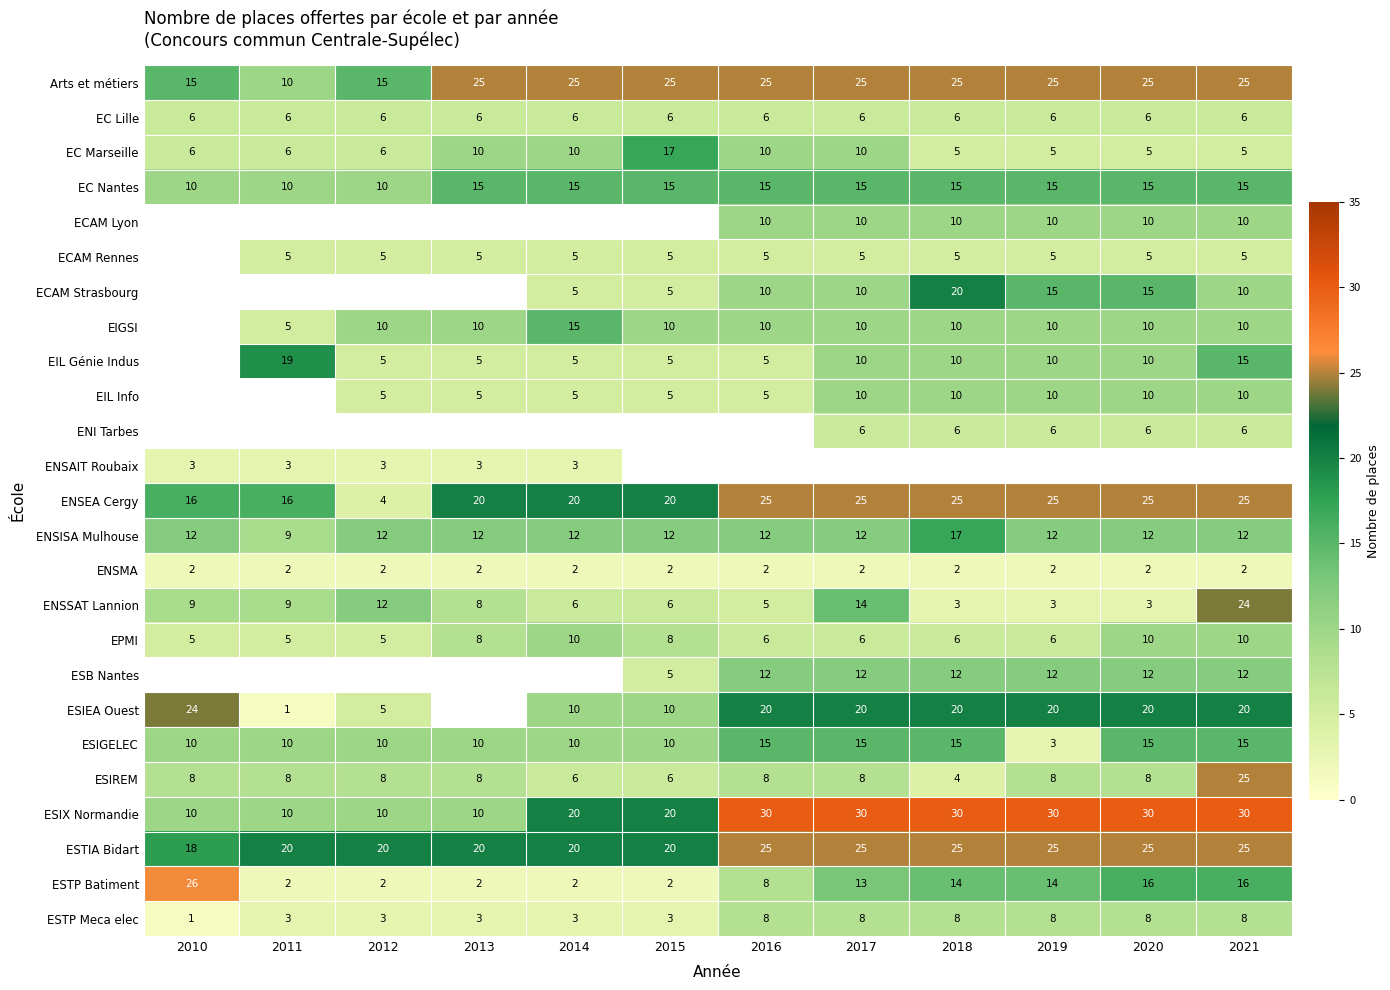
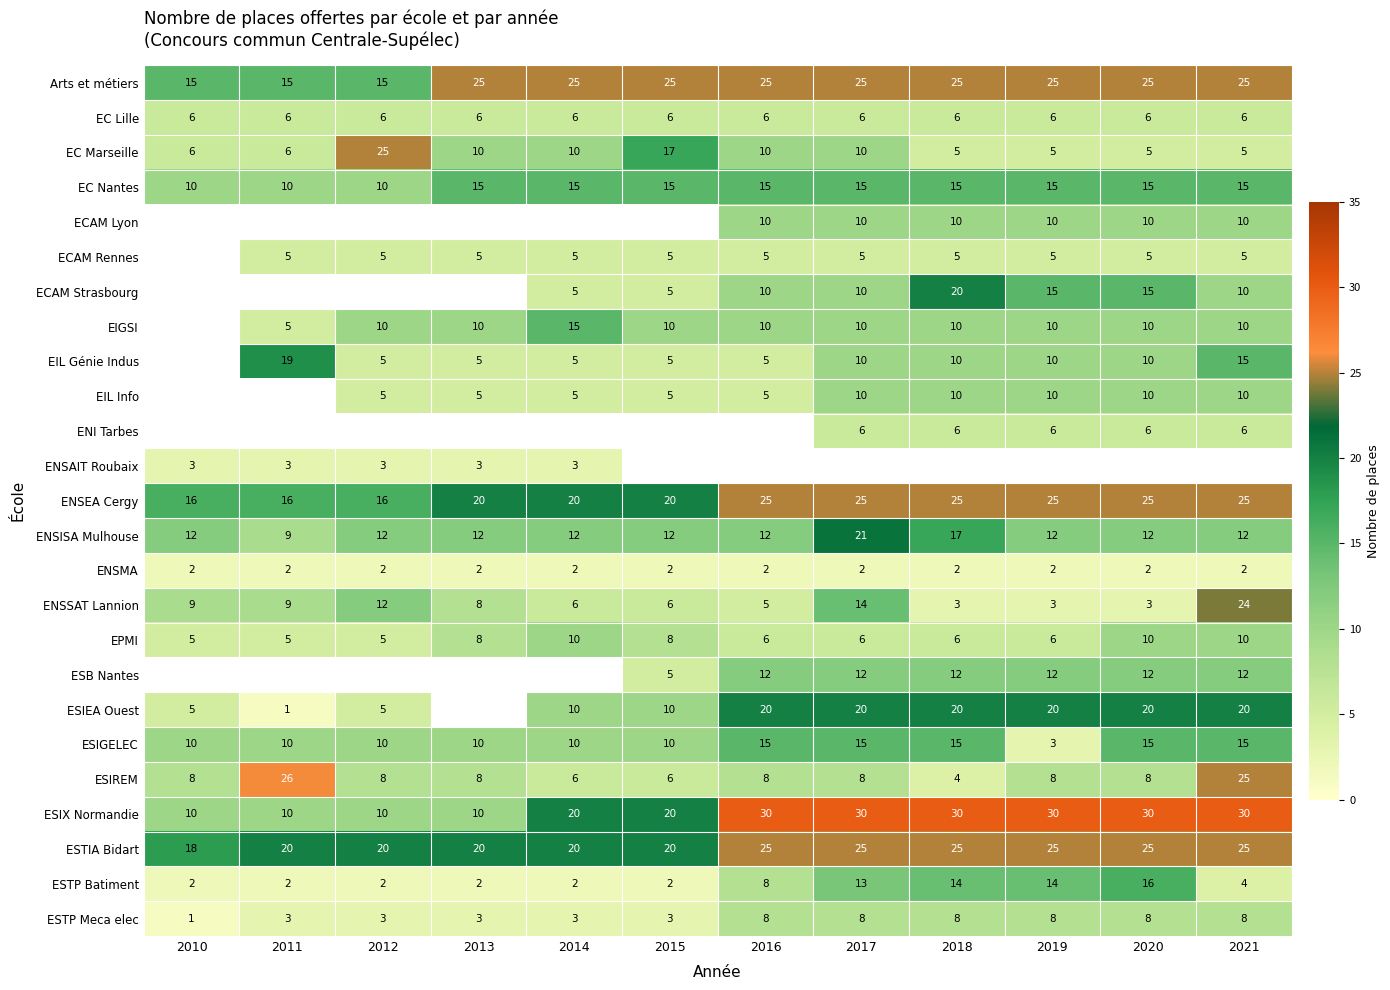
Arts et métiers, 2011: 10 -> 15
EC Marseille, 2012: 6 -> 25
ENSEA Cergy, 2012: 4 -> 16
ENSISA Mulhouse, 2017: 12 -> 21
ESIEA Ouest, 2010: 24 -> 5
ESIREM, 2011: 8 -> 26
ESTP Batiment, 2010: 26 -> 2
ESTP Batiment, 2021: 16 -> 4
